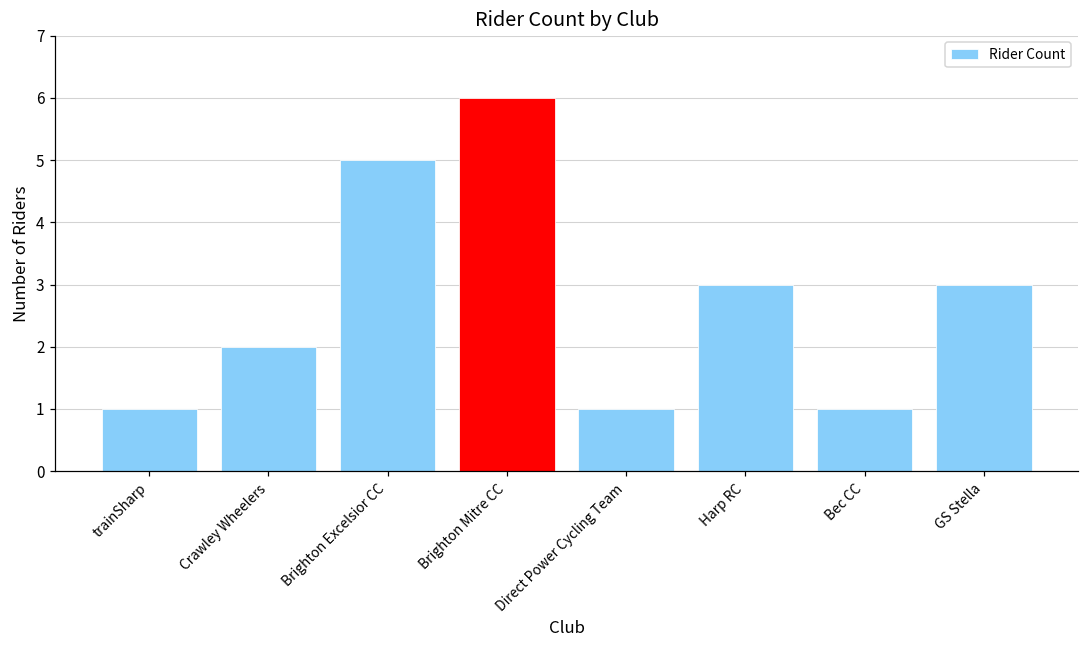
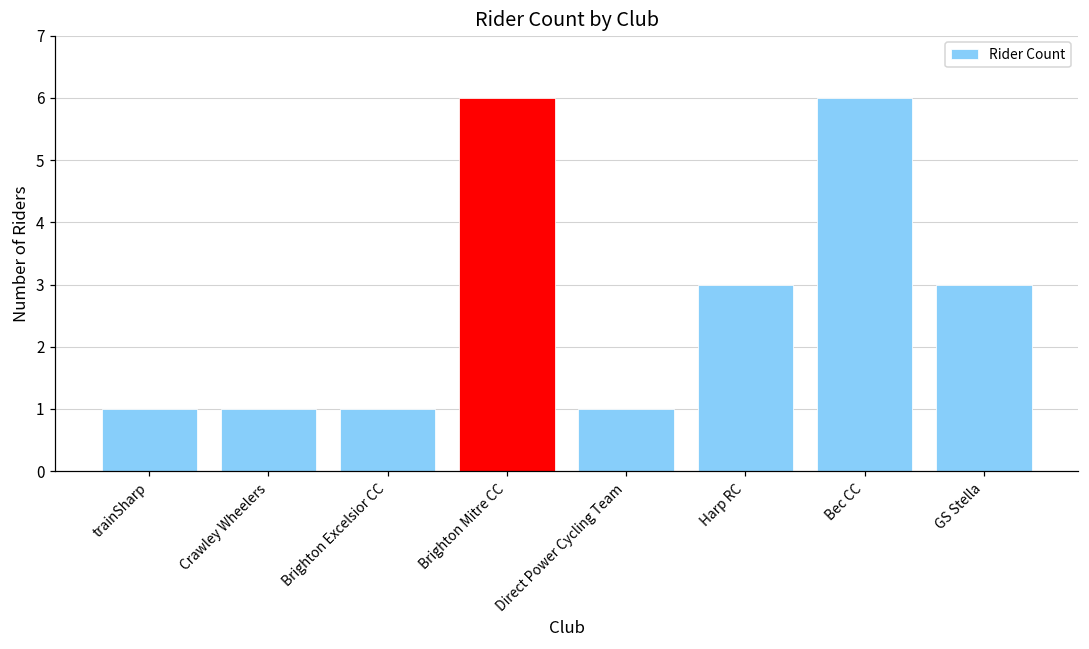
Crawley Wheelers: 2 -> 1
Brighton Excelsior CC: 5 -> 1
Bec CC: 1 -> 6
